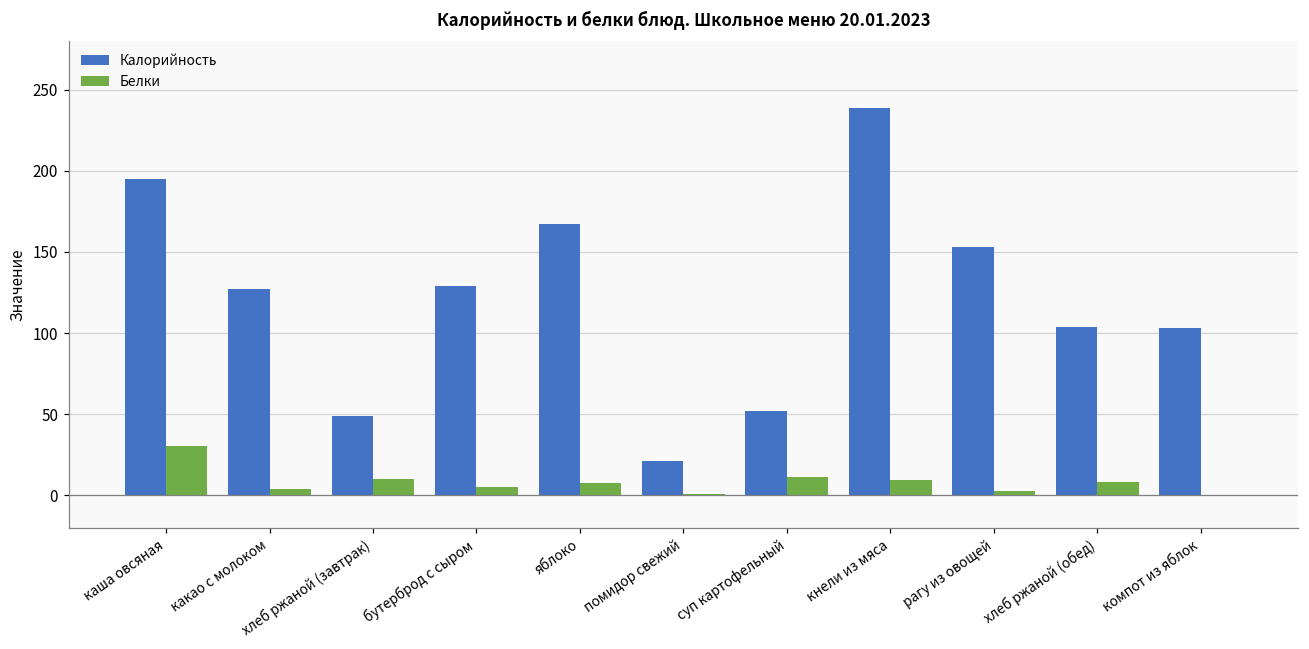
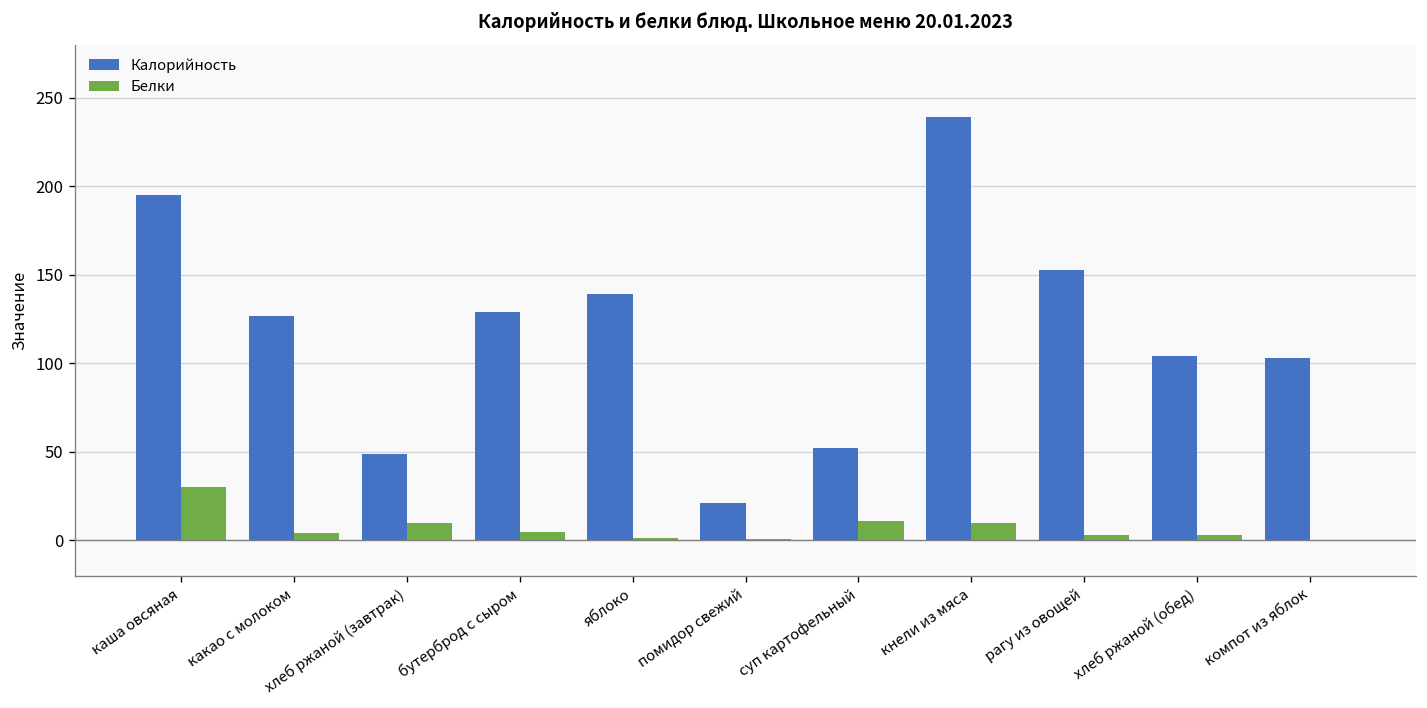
Калорийность, яблоко: 167 -> 139
Белки, яблоко: 8 -> 1
Белки, хлеб ржаной (обед): 8 -> 3
